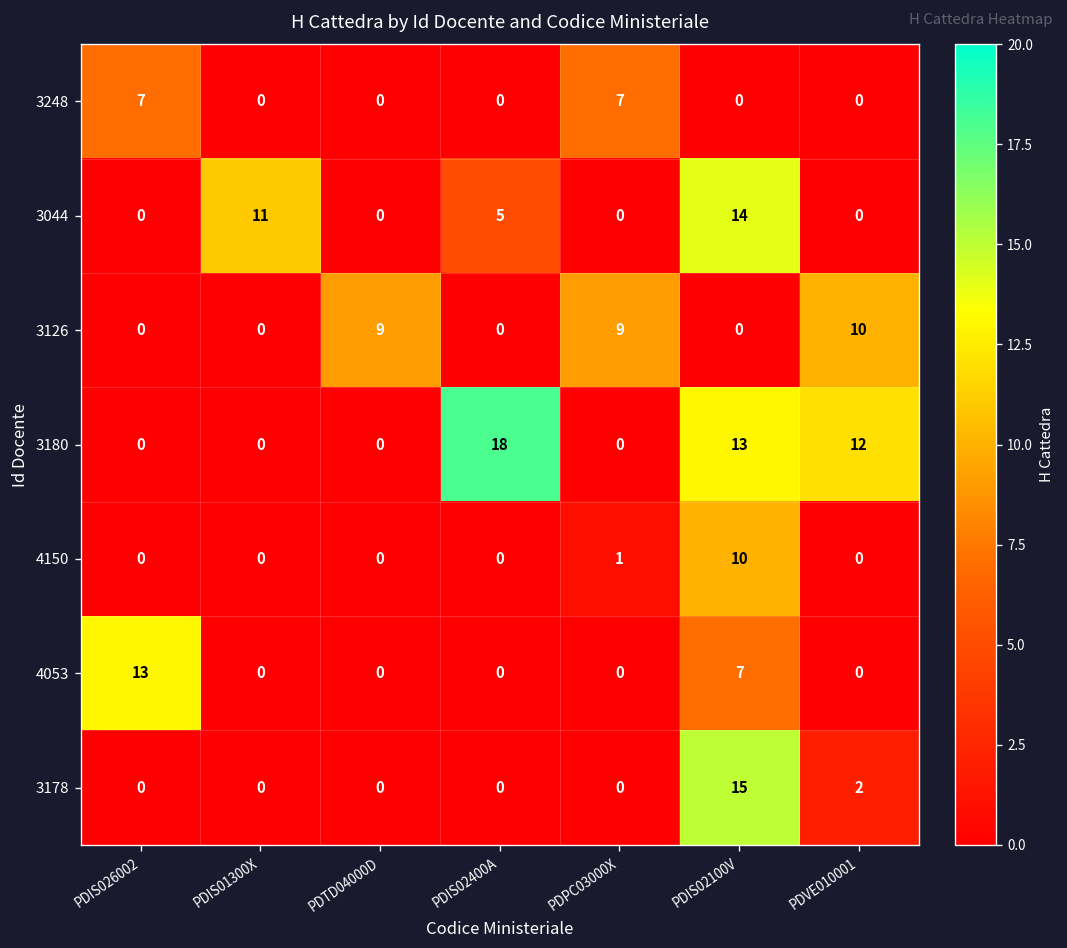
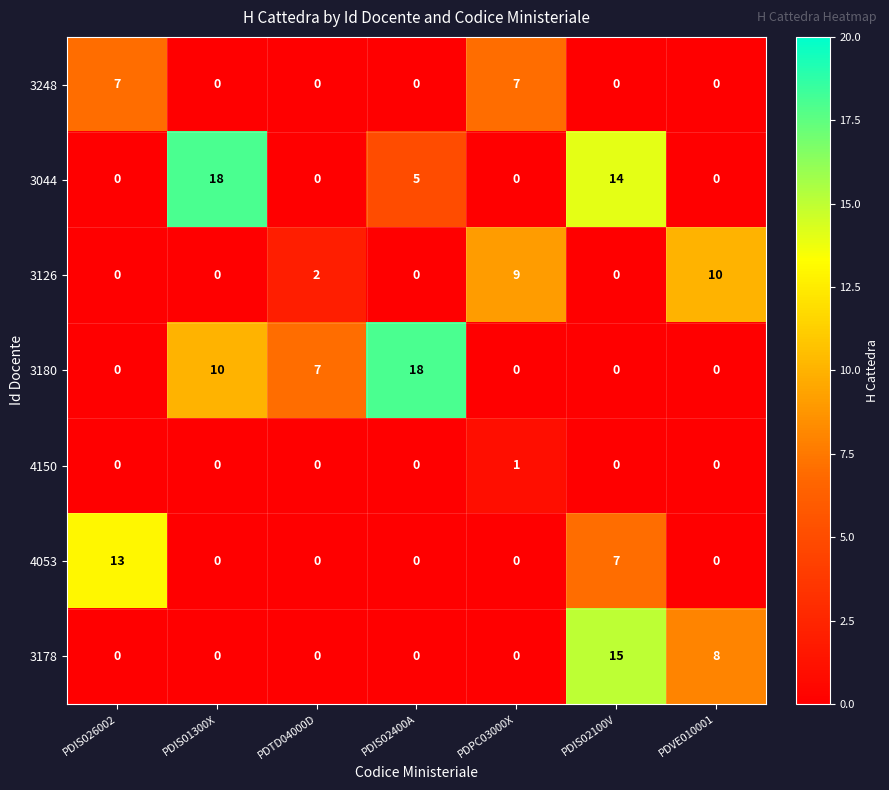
3044, PDIS01300X: 11 -> 18
3126, PDTD04000D: 9 -> 2
3180, PDIS01300X: 0 -> 10
3180, PDTD04000D: 0 -> 7
3180, PDIS02100V: 13 -> 0
3180, PDVE010001: 12 -> 0
4150, PDIS02100V: 10 -> 0
3178, PDVE010001: 2 -> 8
